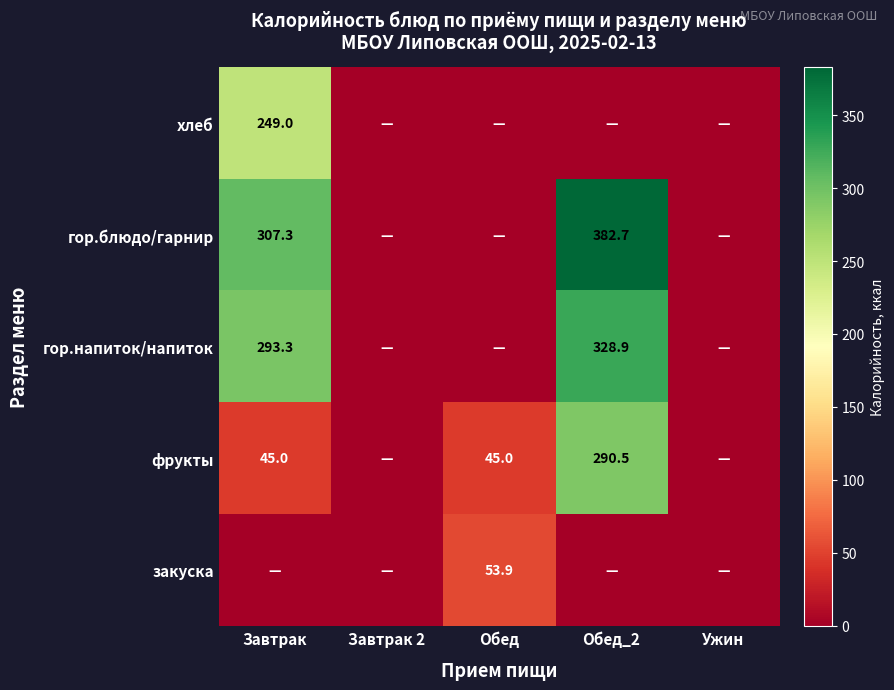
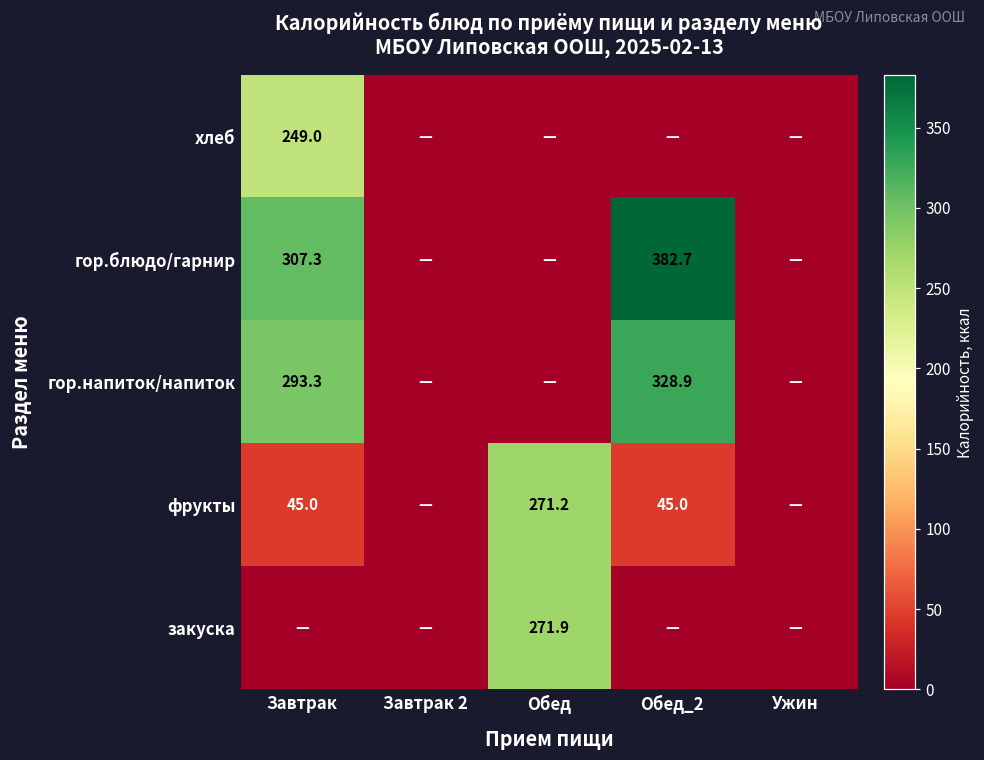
фрукты, Обед: 45.0 -> 271.2
фрукты, Обед_2: 290.5 -> 45.0
закуска, Обед: 53.9 -> 271.9
